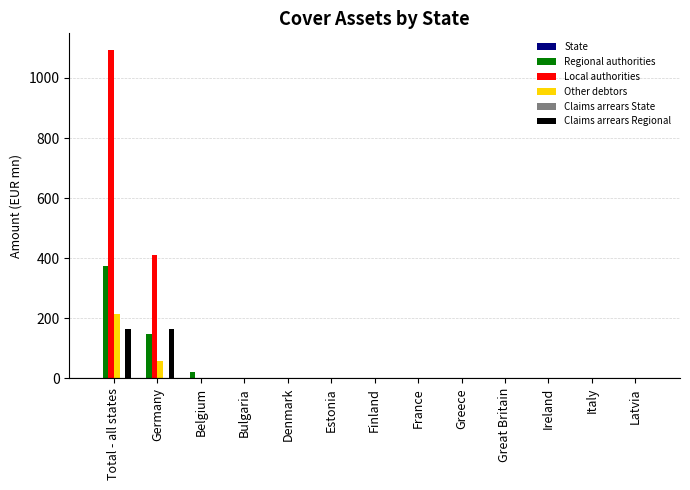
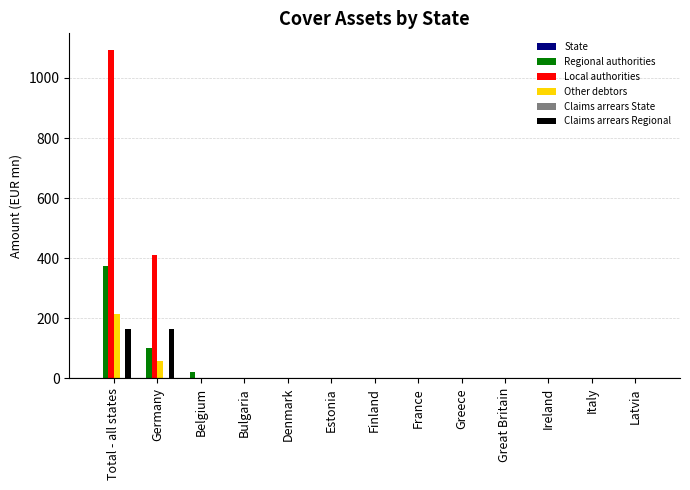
Regional authorities, Germany: 150 -> 100
